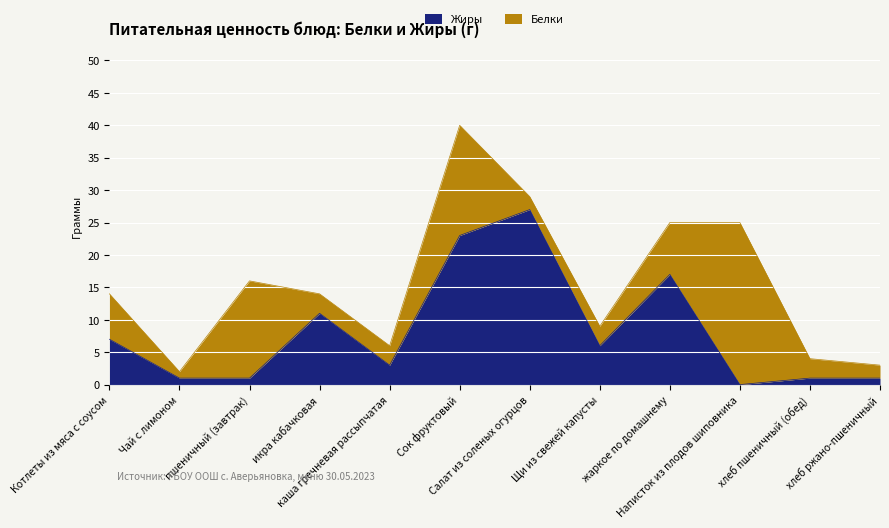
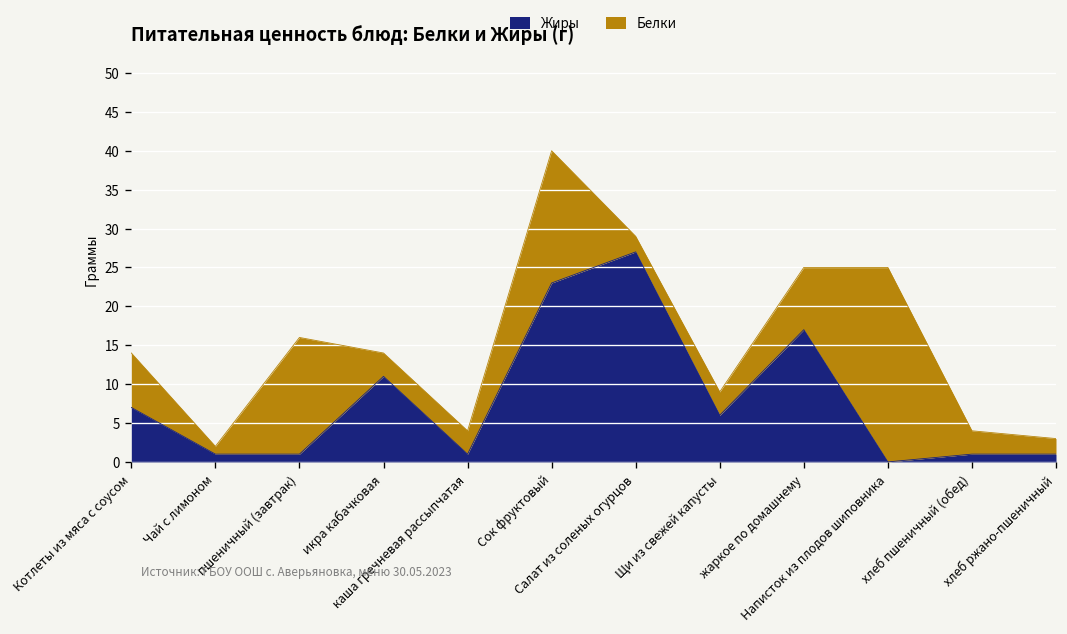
Жиры, каша гречневая рассыпчатая: 3 -> 1
